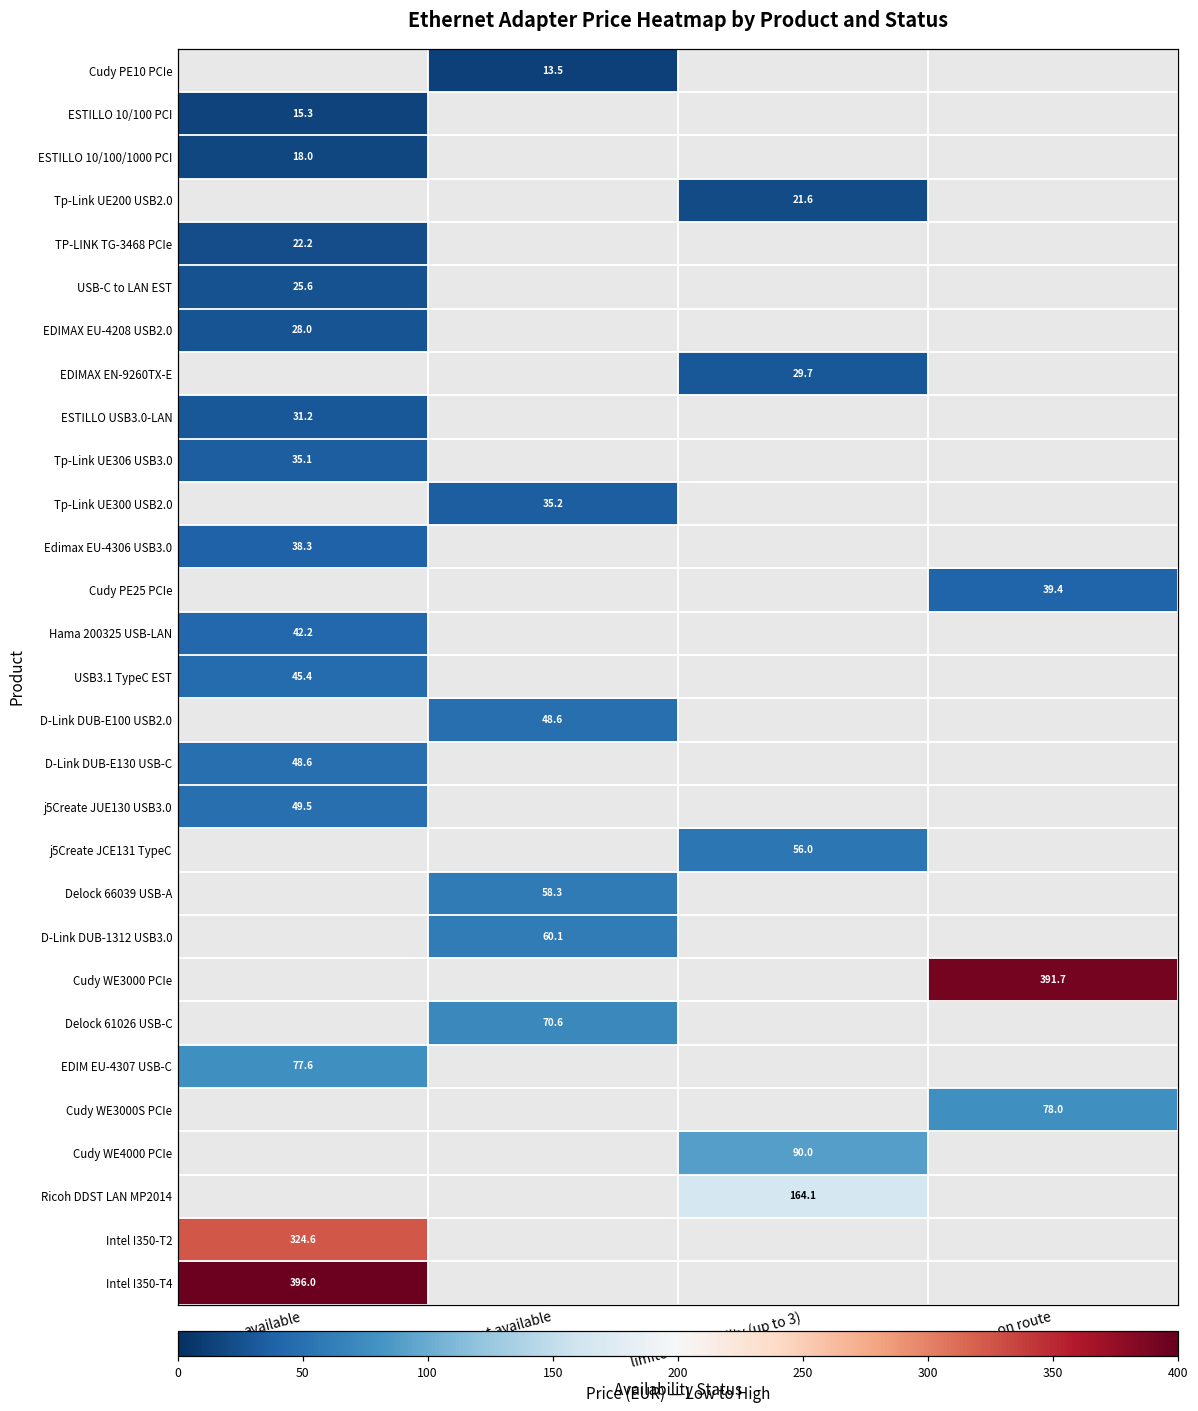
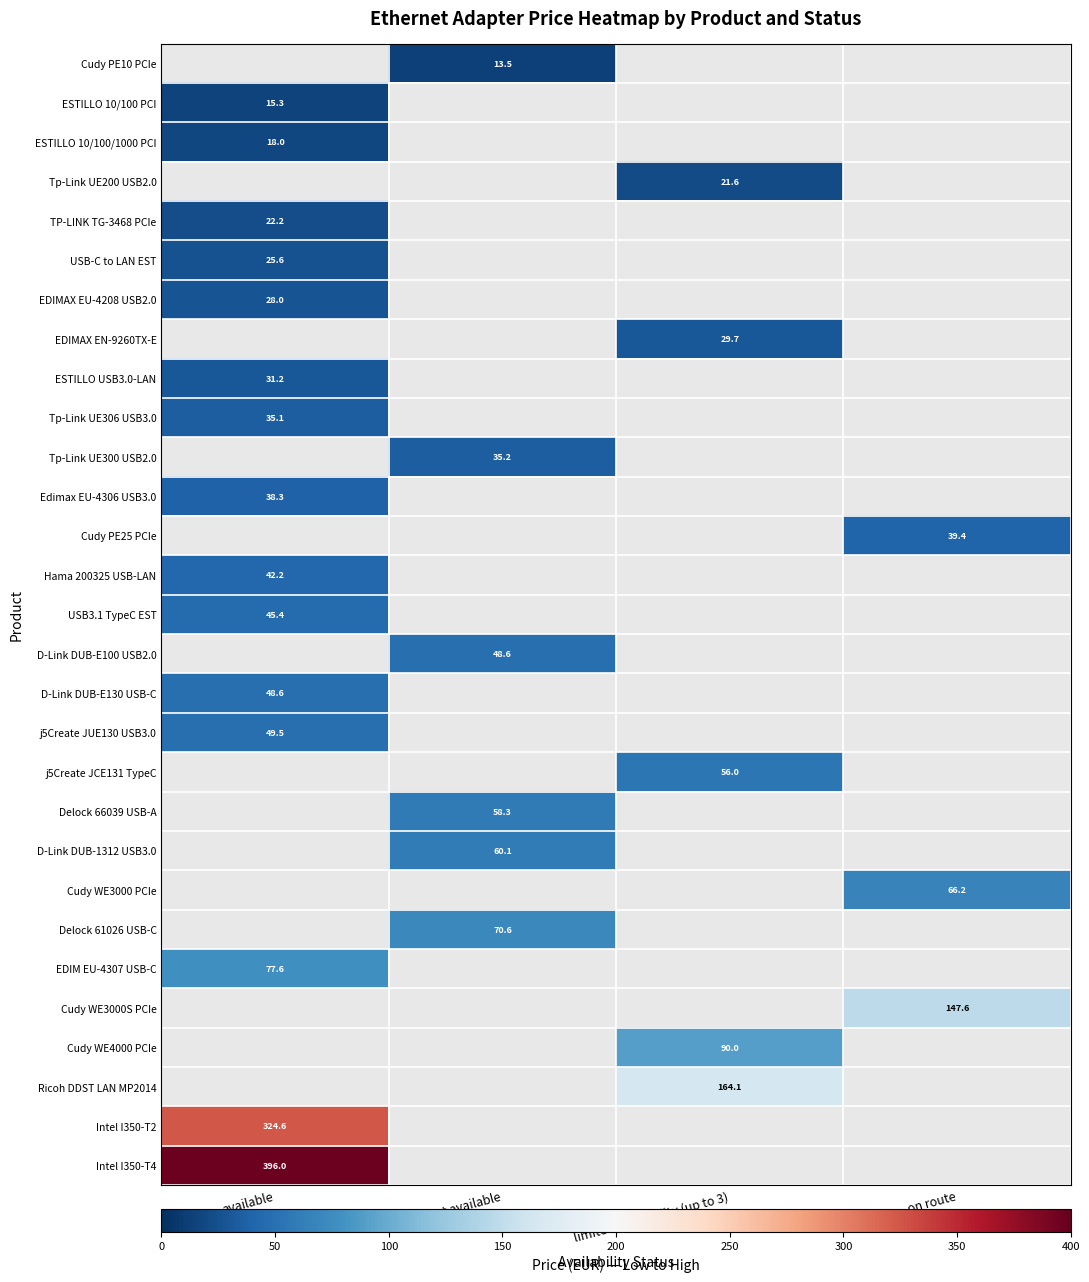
Cudy WE3000 PCIe, on route: 391.7 -> 66.2
Cudy WE3000S PCIe, on route: 78.0 -> 147.6
